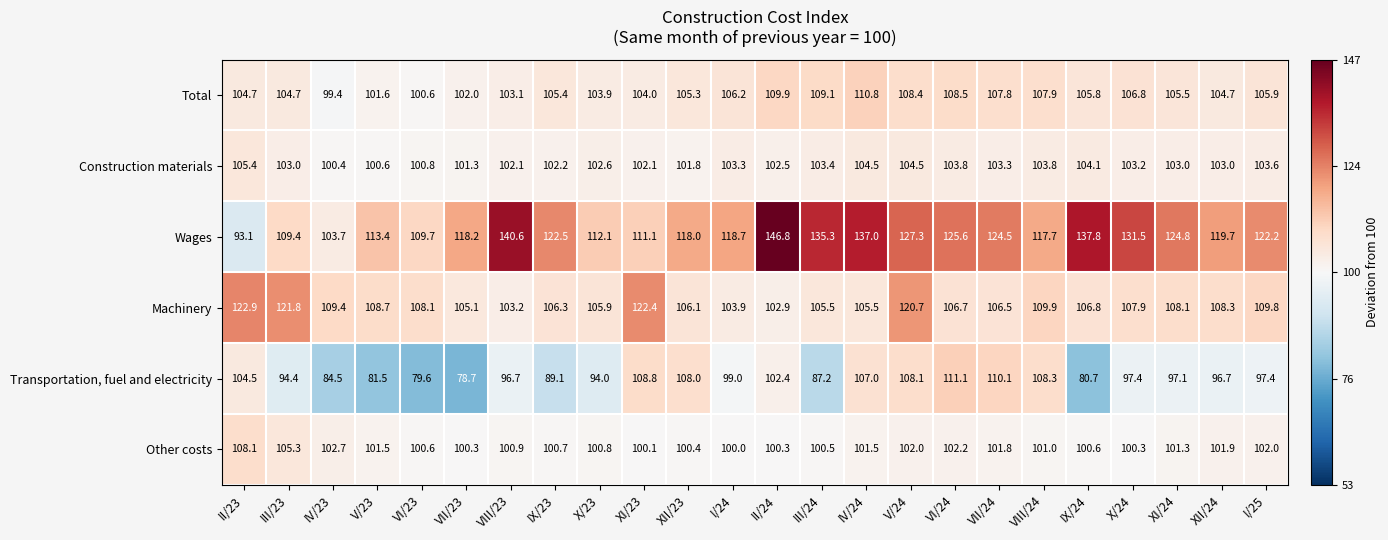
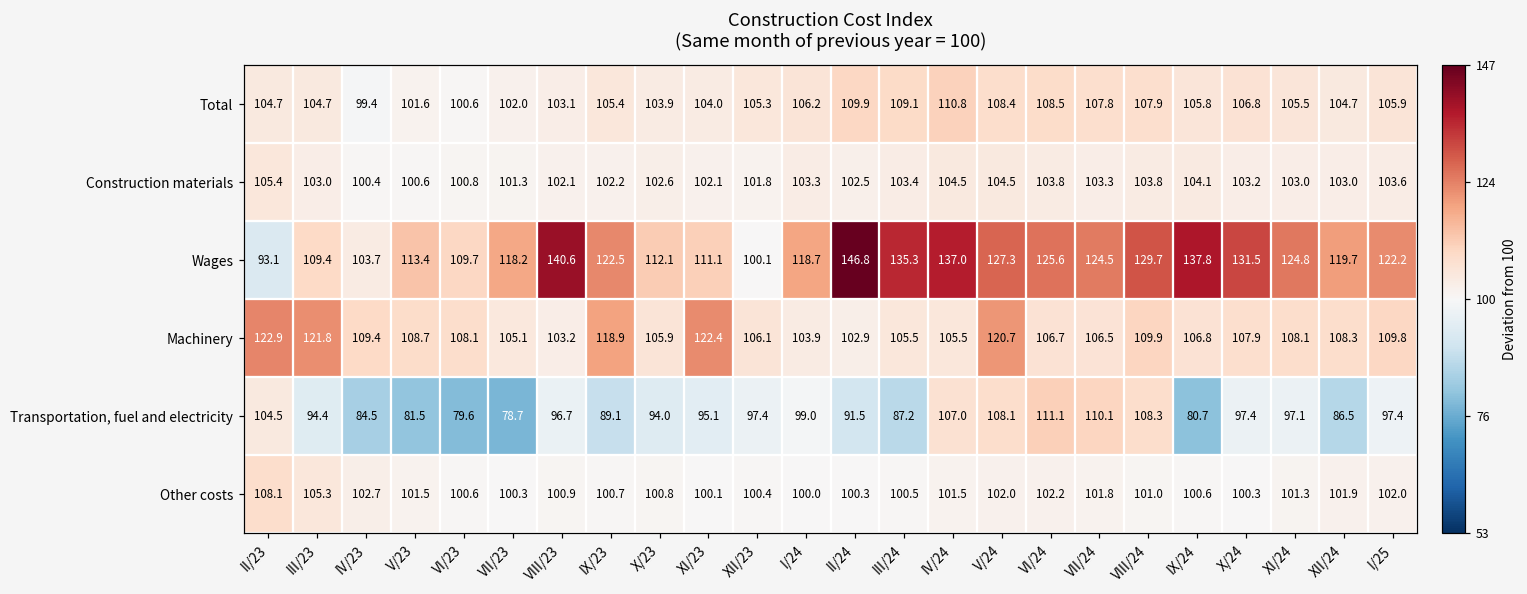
Wages, XII/23: 118.0 -> 100.1
Wages, VIII/24: 117.7 -> 129.7
Machinery, IX/23: 106.3 -> 118.9
Transportation, fuel and electricity, XI/23: 108.8 -> 95.1
Transportation, fuel and electricity, XII/23: 108.0 -> 97.4
Transportation, fuel and electricity, II/24: 102.4 -> 91.5
Transportation, fuel and electricity, XII/24: 96.7 -> 86.5
